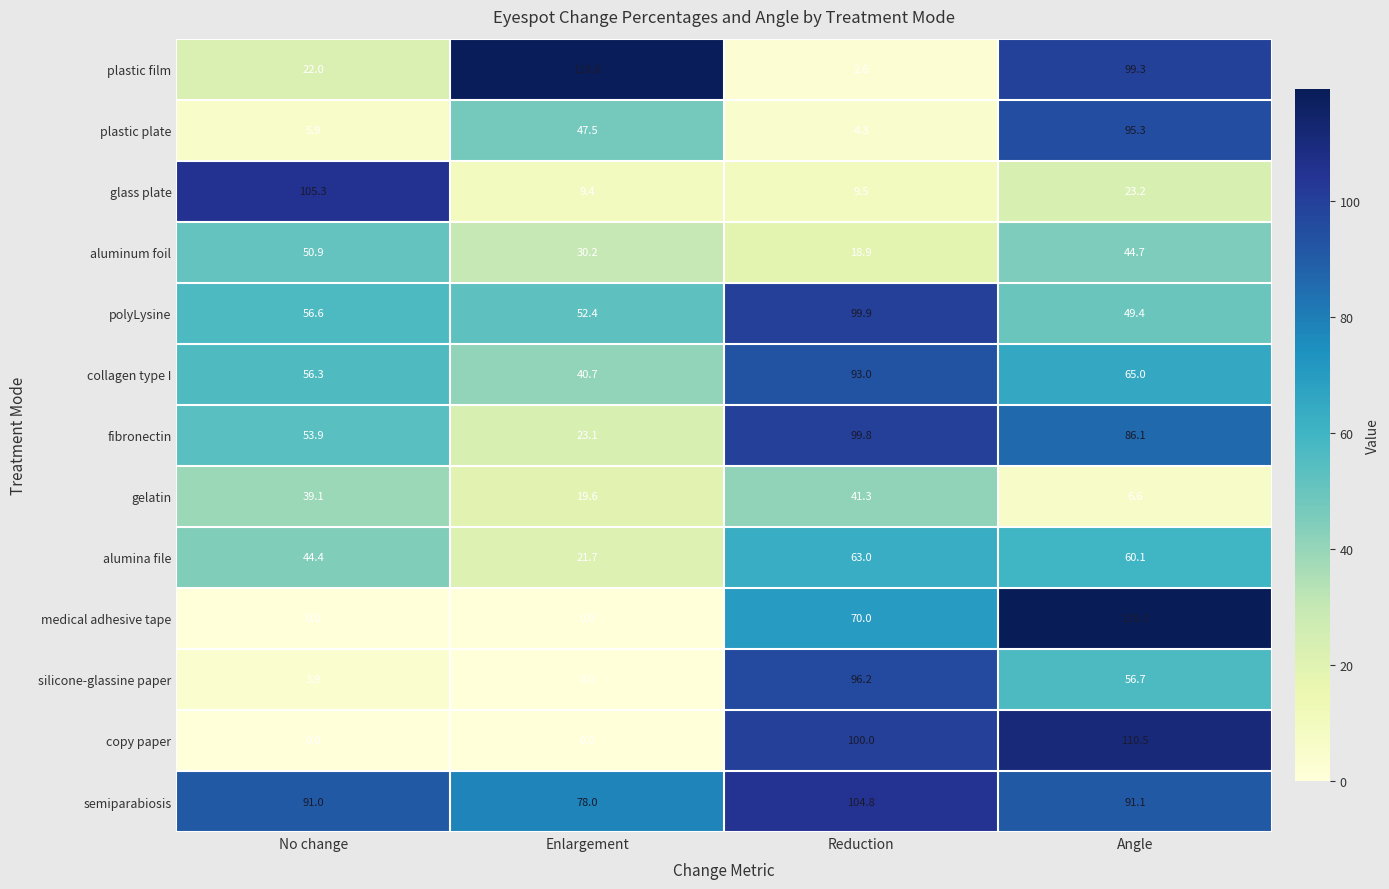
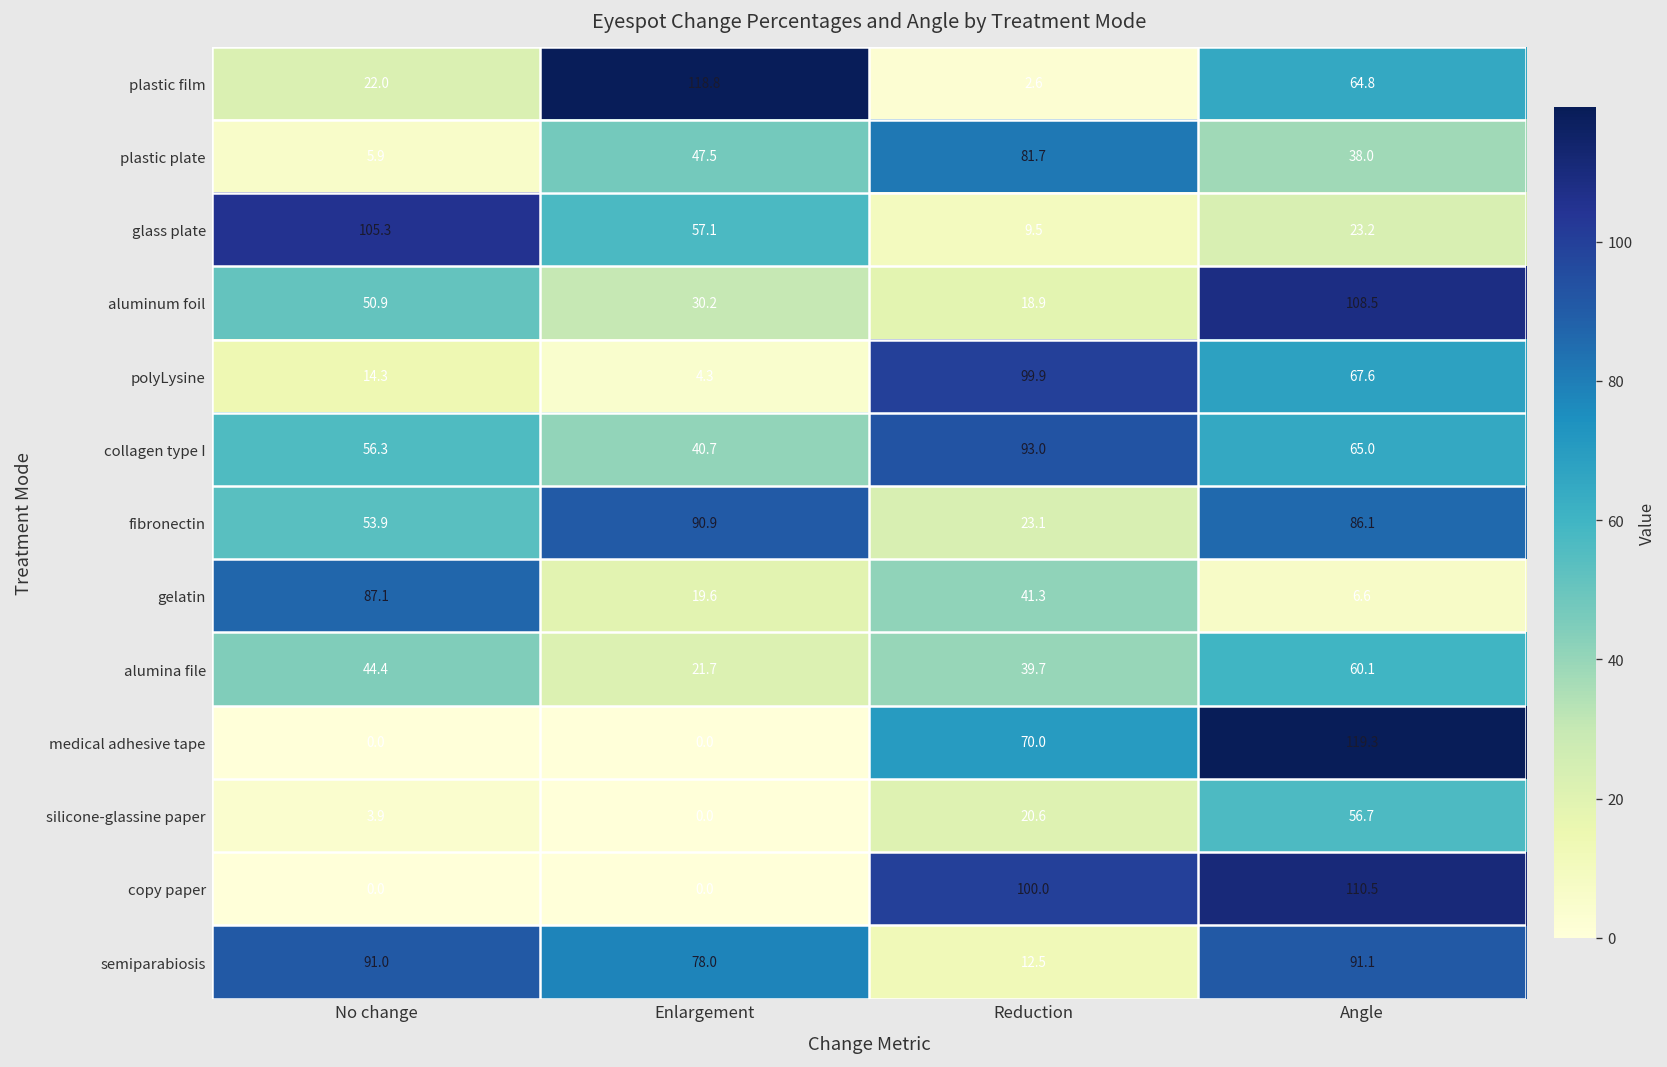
plastic film, Angle: 99.3 -> 64.8
plastic plate, Reduction: 4.3 -> 81.7
plastic plate, Angle: 95.3 -> 38.0
glass plate, Enlargement: 9.4 -> 57.1
aluminum foil, Angle: 44.7 -> 108.5
polyLysine, No change: 56.6 -> 14.3
polyLysine, Enlargement: 52.4 -> 4.3
polyLysine, Angle: 49.4 -> 67.6
fibronectin, Enlargement: 23.1 -> 90.9
fibronectin, Reduction: 99.8 -> 23.1
gelatin, No change: 39.1 -> 87.1
alumina file, Reduction: 63.0 -> 39.7
silicone-glassine paper, Reduction: 96.2 -> 20.6
semiparabiosis, Reduction: 104.8 -> 12.5
